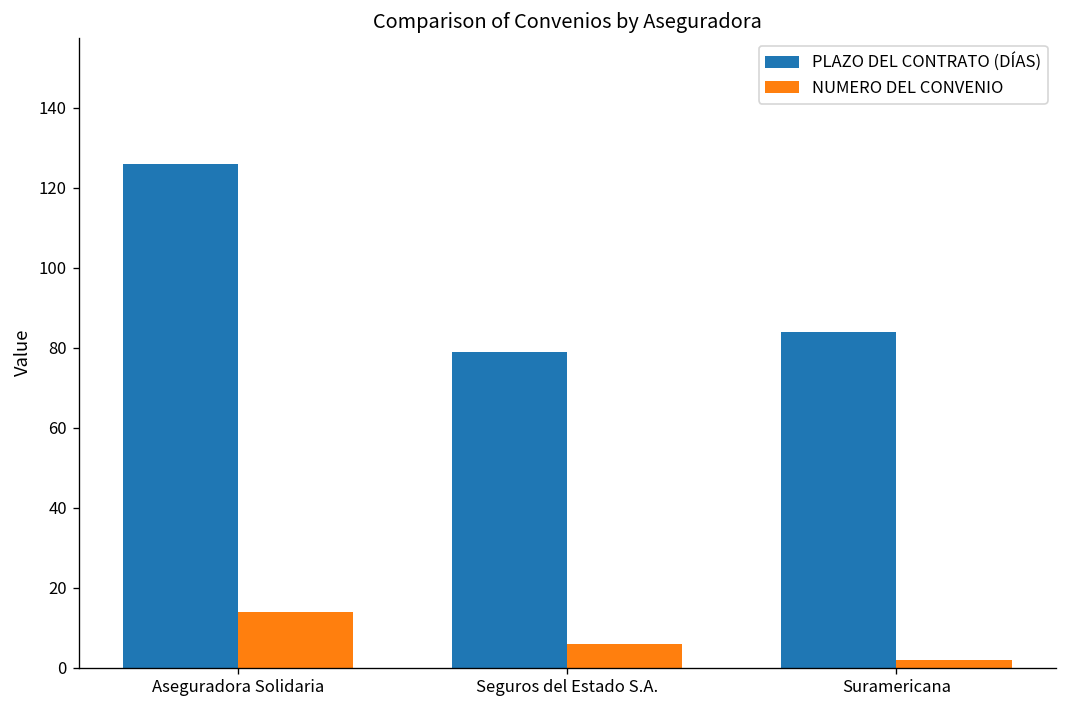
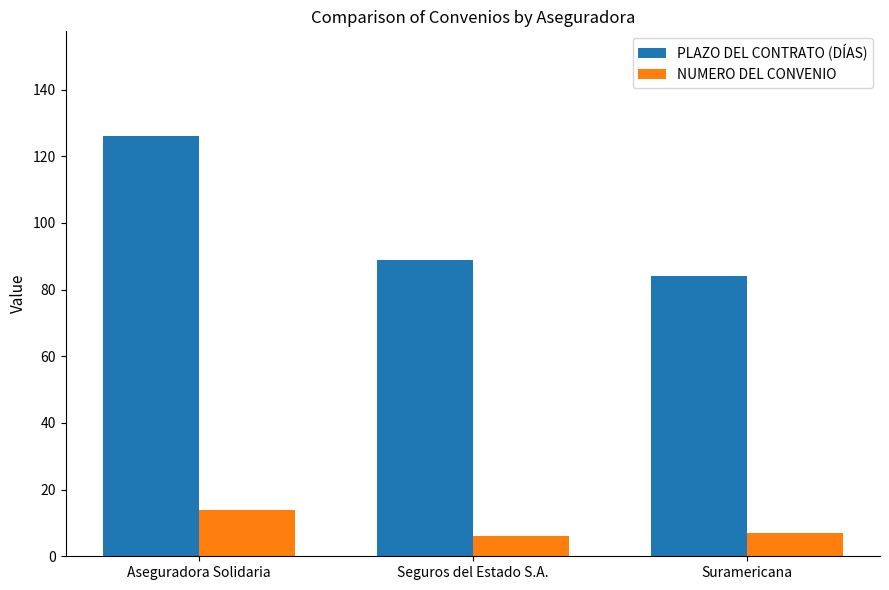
PLAZO DEL CONTRATO (DÍAS), Seguros del Estado S.A.: 79 -> 89
NUMERO DEL CONVENIO, Suramericana: 2 -> 7
